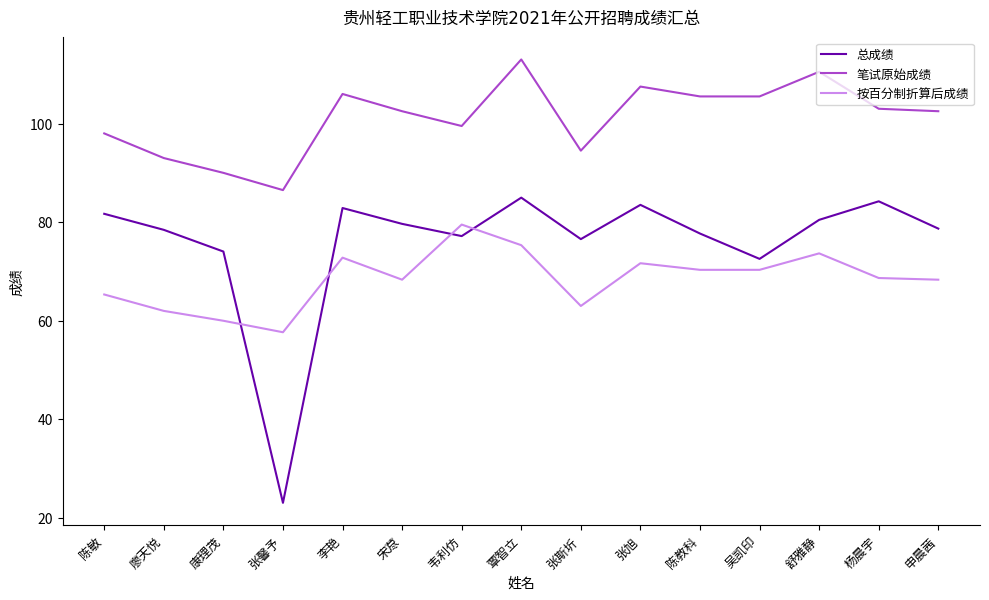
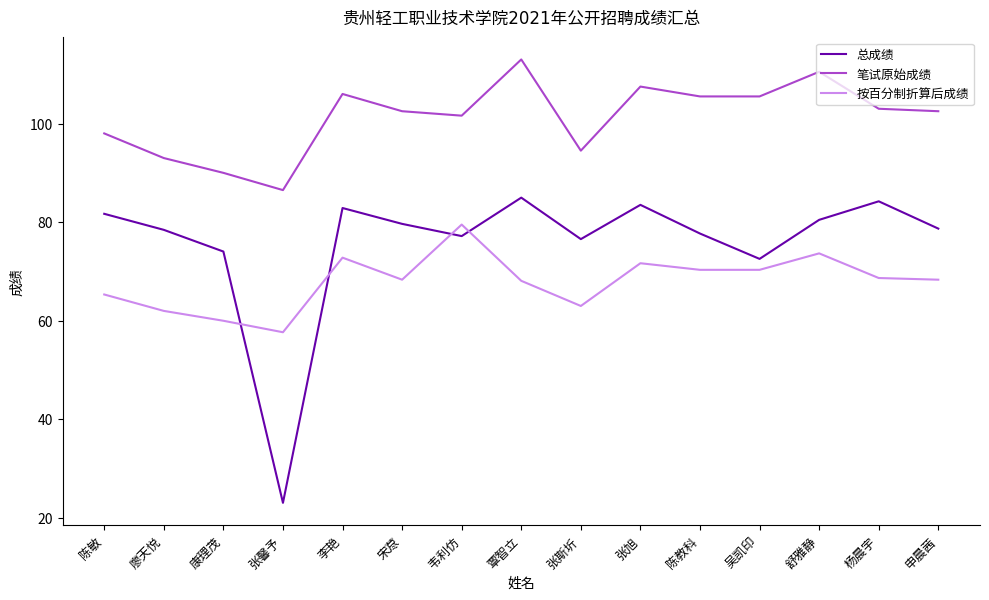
笔试原始成绩, 韦利仿: 100 -> 102
按百分制折算后成绩, 覃智立: 75 -> 68
